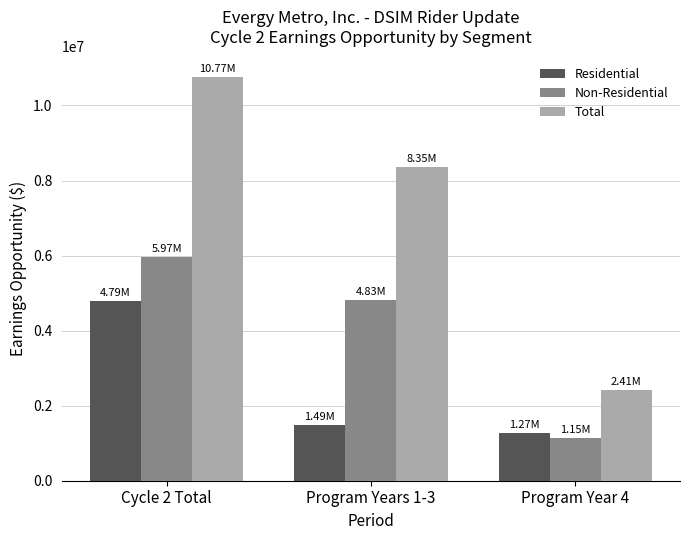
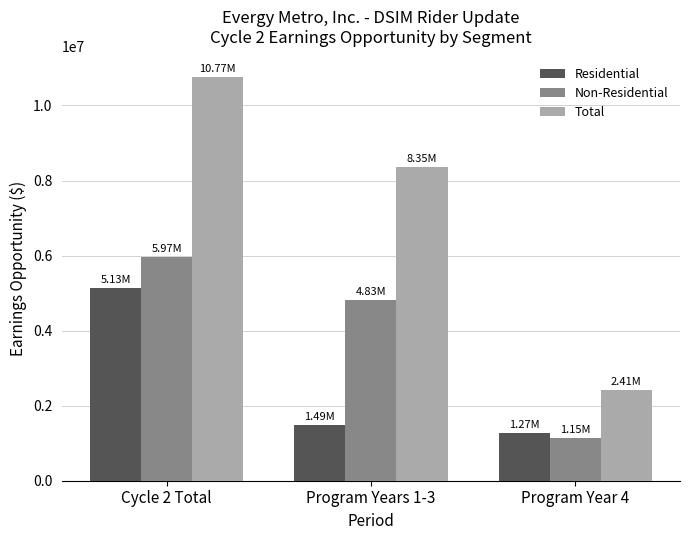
Residential, Cycle 2 Total: 4.79M -> 5.13M
